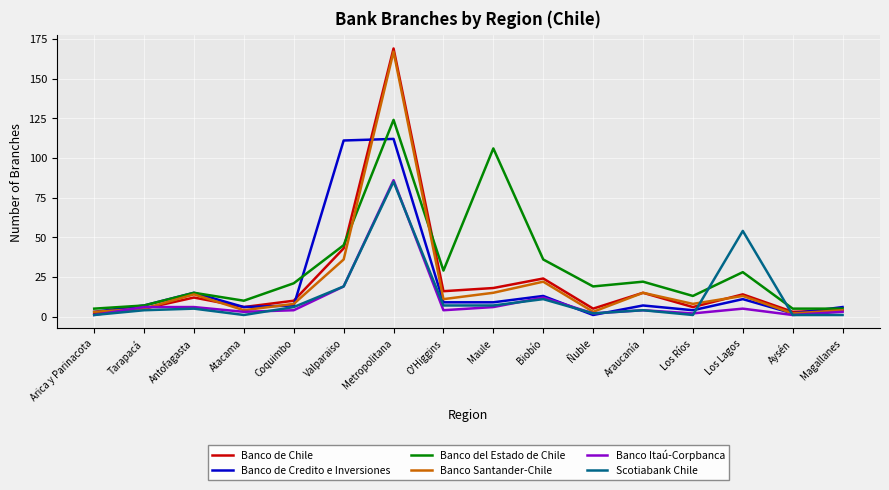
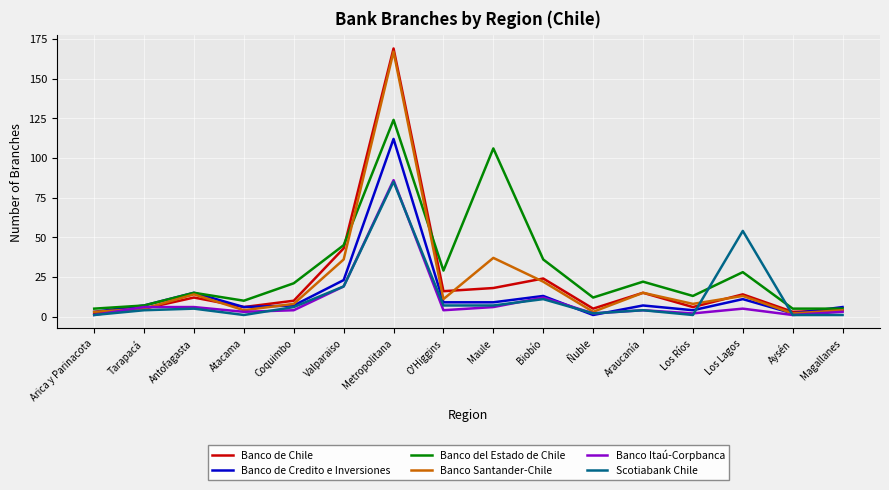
Banco de Credito e Inversiones, Valparaiso: 111 -> 23
Banco Santander-Chile, Maule: 15 -> 37
Banco del Estado de Chile, Ñuble: 19 -> 12
